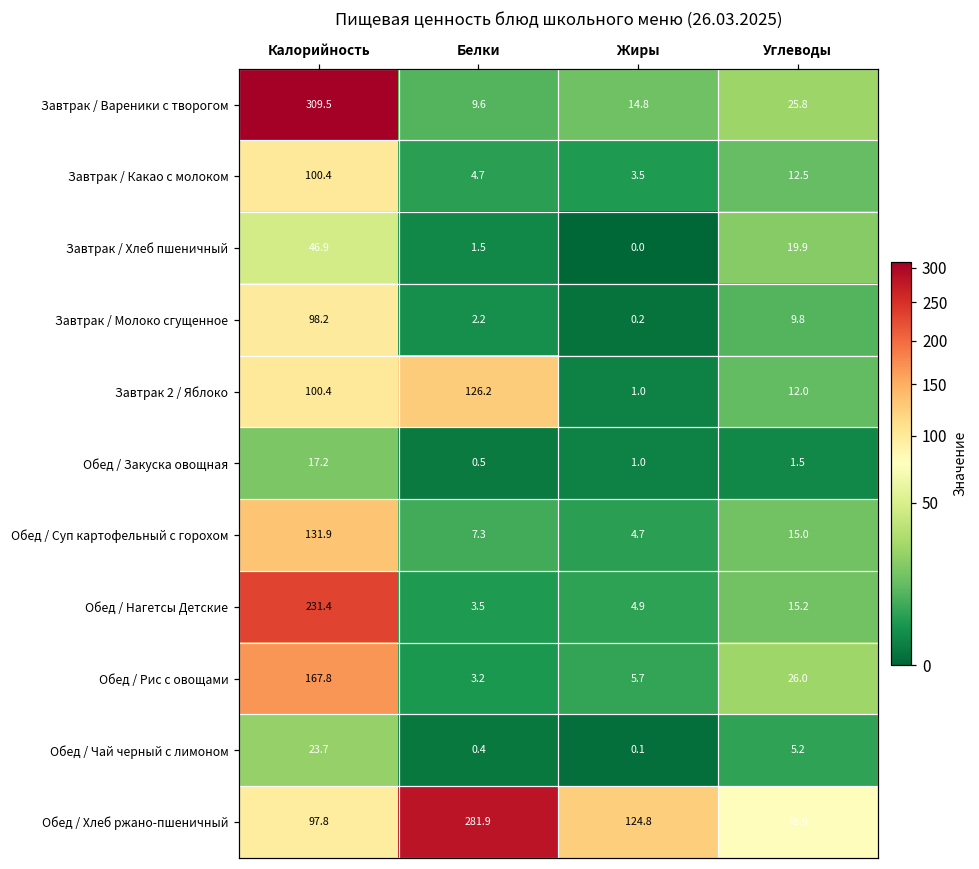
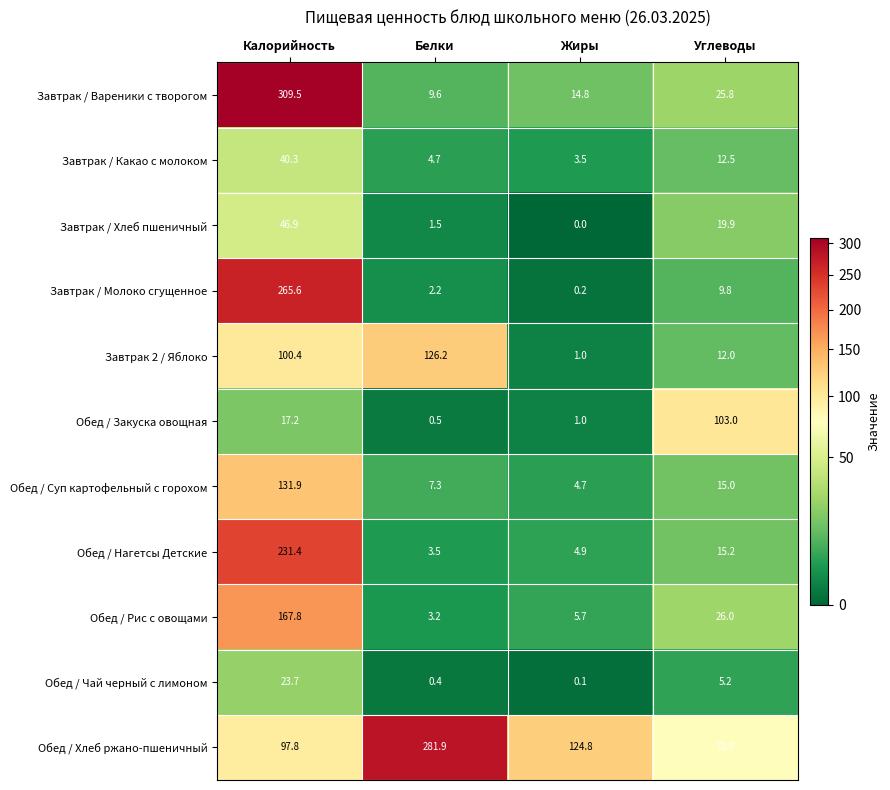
Завтрак / Какао с молоком, Калорийность: 100.4 -> 40.3
Завтрак / Молоко сгущенное, Калорийность: 98.2 -> 265.6
Обед / Закуска овощная, Углеводы: 1.5 -> 103.0
